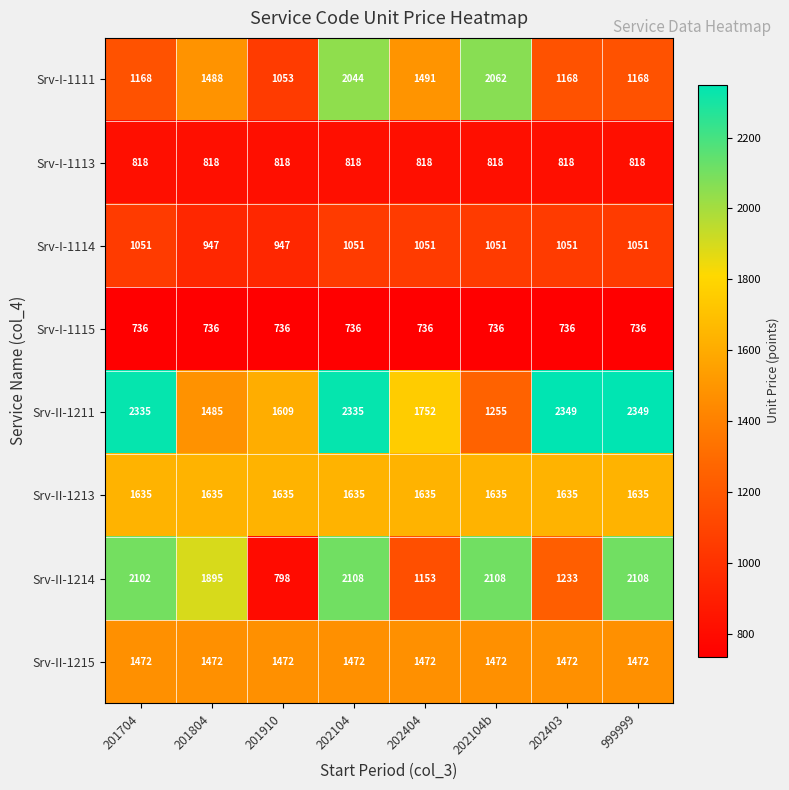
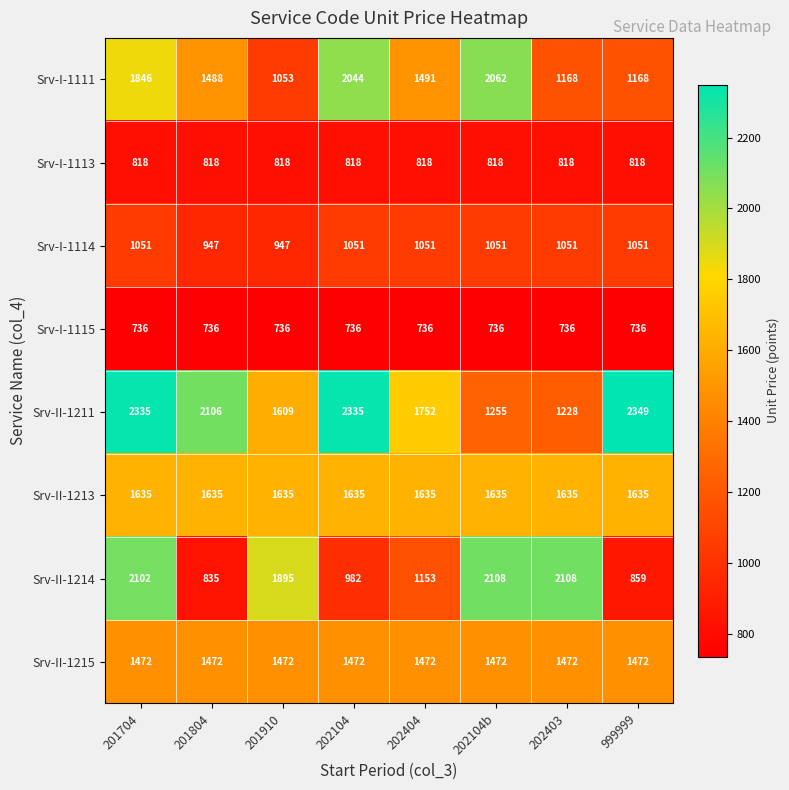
Srv-I-1111, 201704: 1168 -> 1846
Srv-II-1211, 201804: 1485 -> 2106
Srv-II-1211, 202403: 2349 -> 1228
Srv-II-1214, 201804: 1895 -> 835
Srv-II-1214, 201910: 798 -> 1895
Srv-II-1214, 202104: 2108 -> 982
Srv-II-1214, 202403: 1233 -> 2108
Srv-II-1214, 999999: 2108 -> 859
